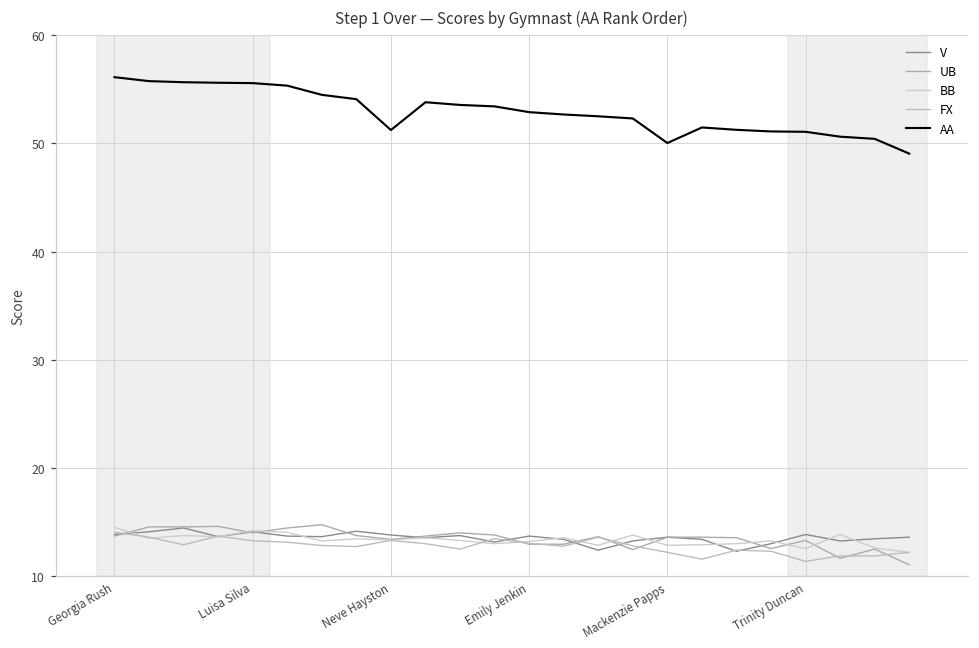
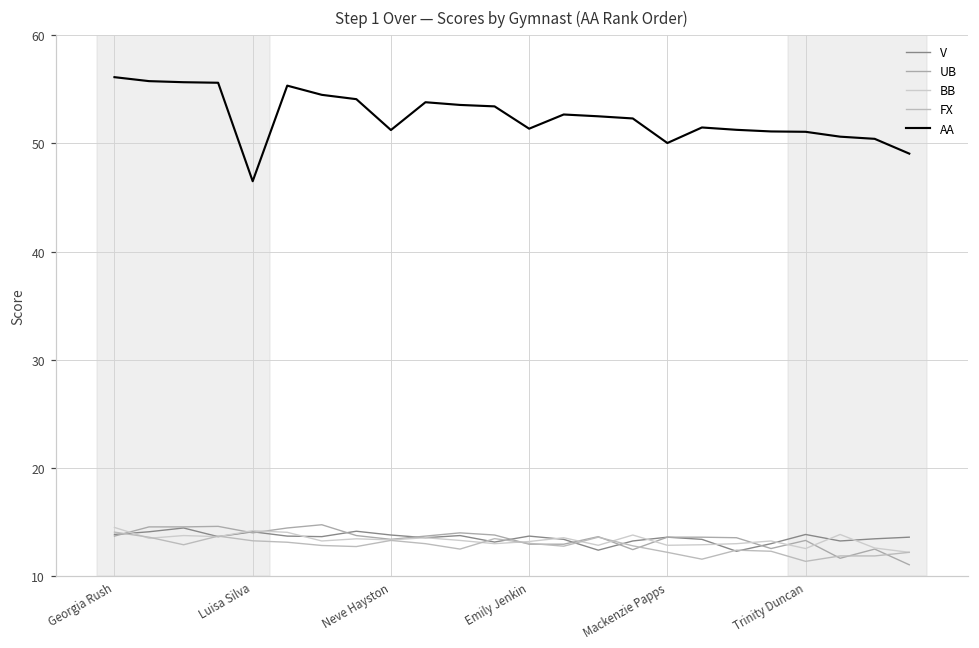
AA, Luisa Silva: 56 -> 46
AA, Emily Jenkin: 53 -> 51
